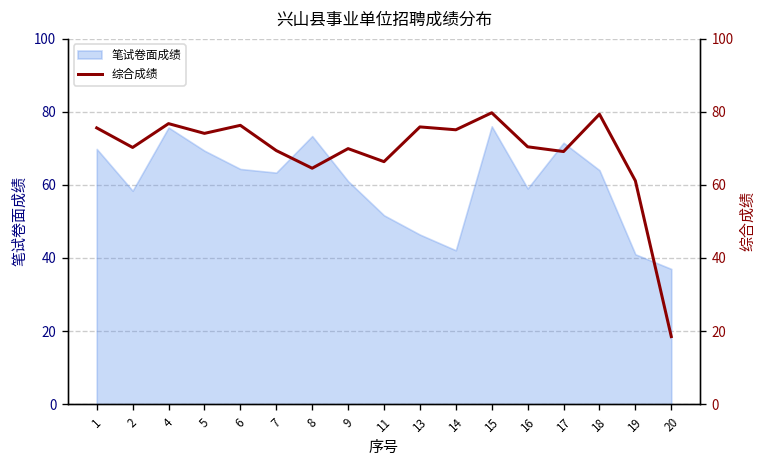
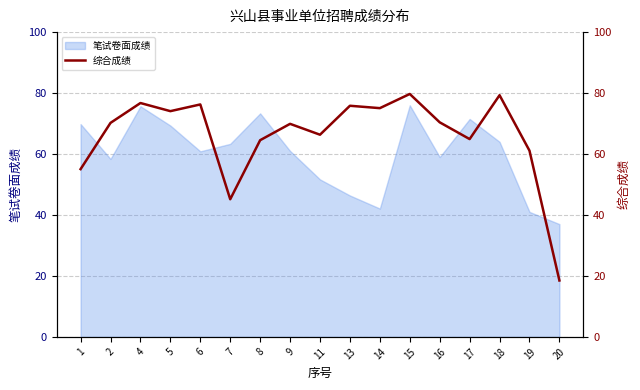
笔试卷面成绩, 6: 64 -> 61
综合成绩, 1: 76 -> 55
综合成绩, 7: 69 -> 45
综合成绩, 17: 69 -> 65
